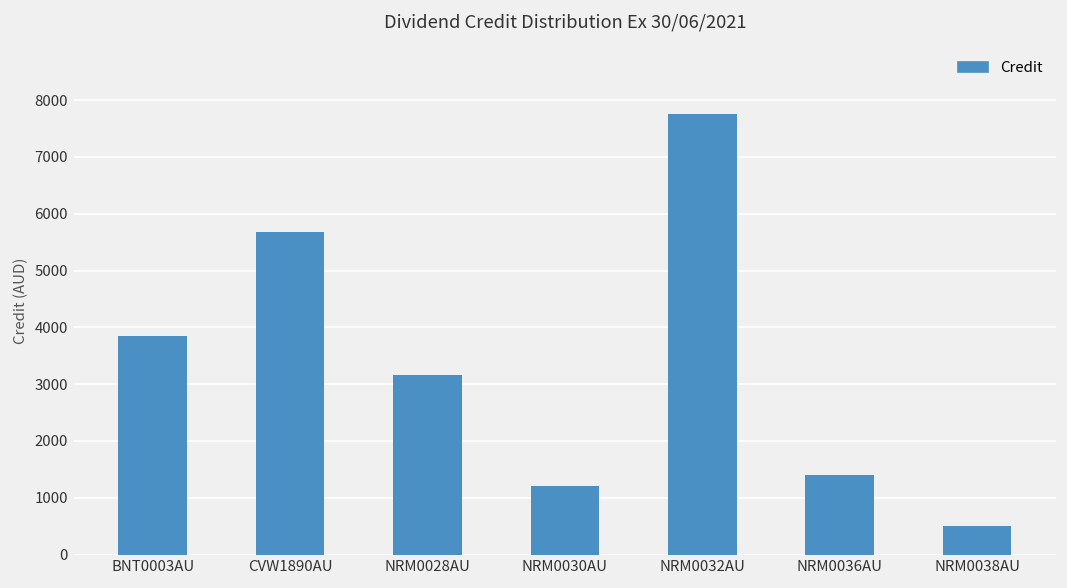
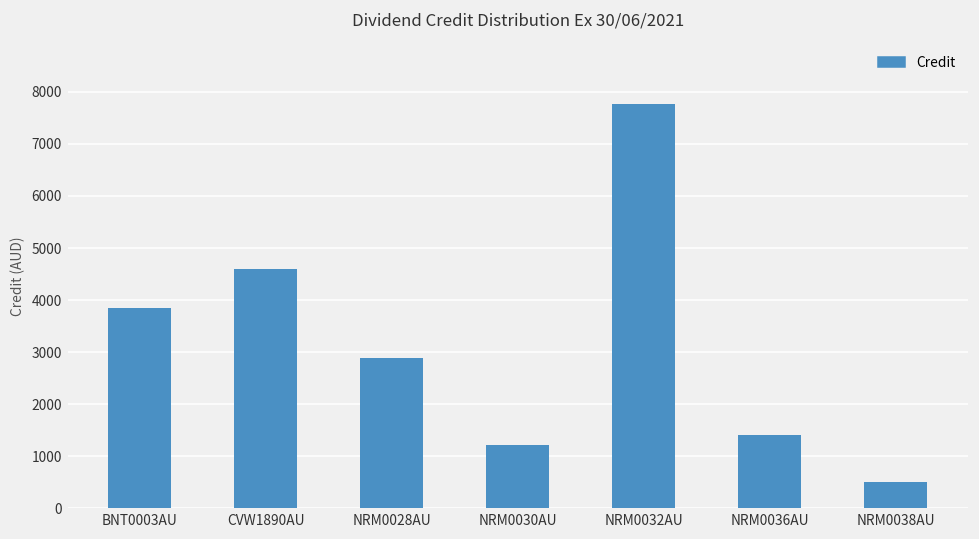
CVW1890AU: 5700 -> 4600
NRM0028AU: 3200 -> 2900
